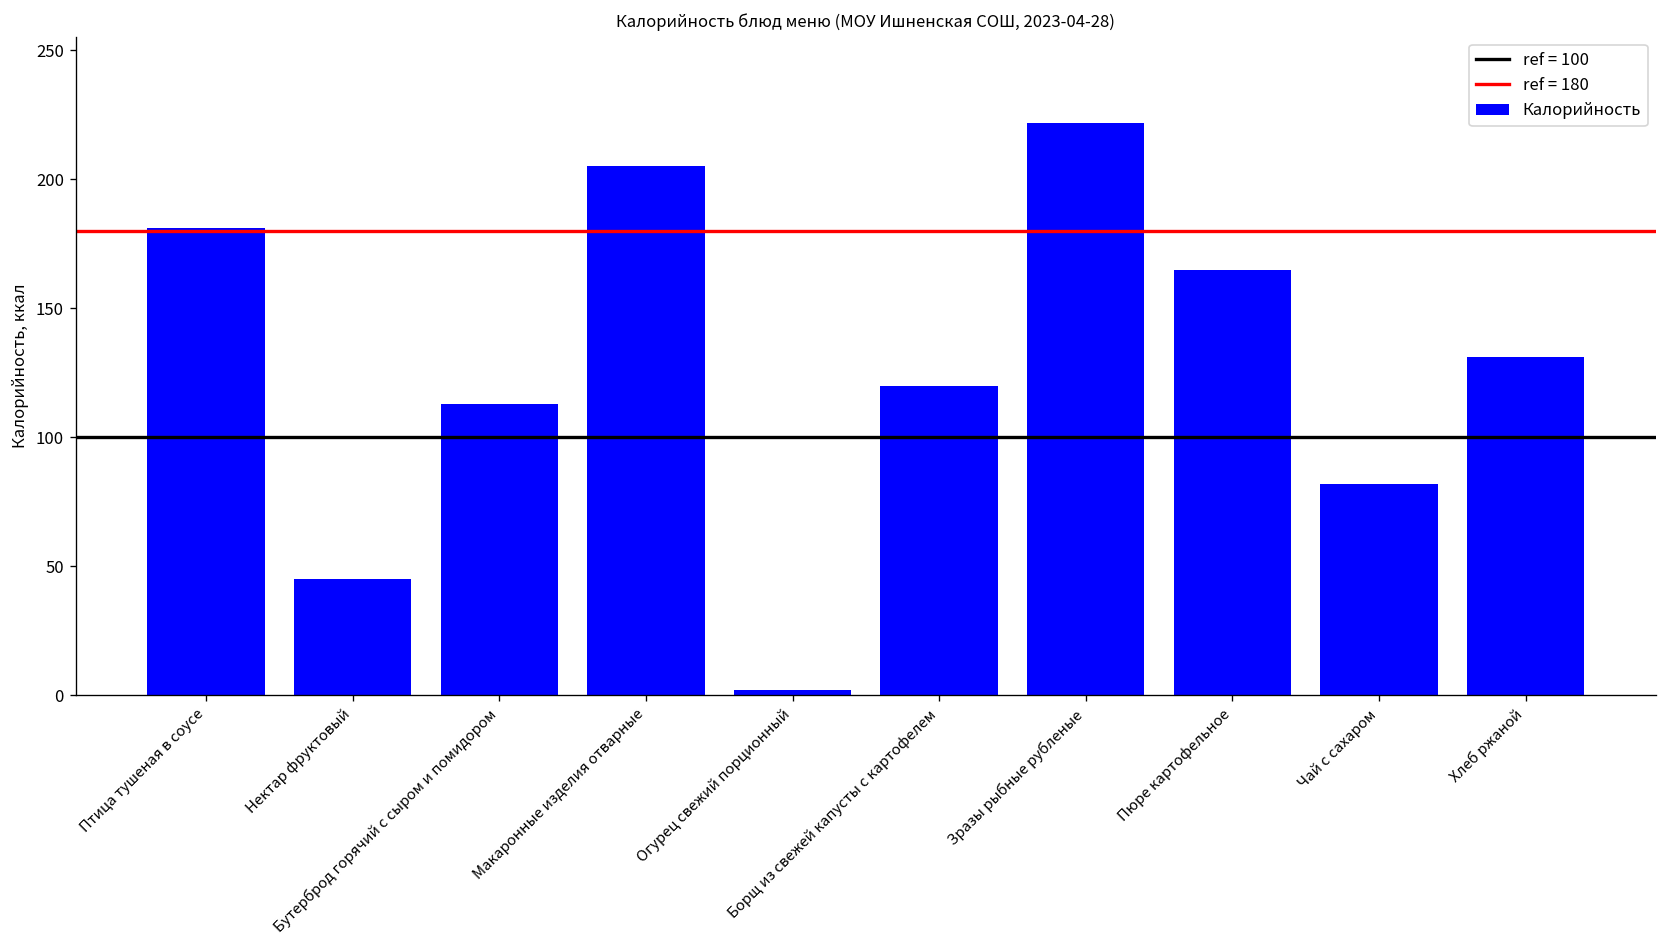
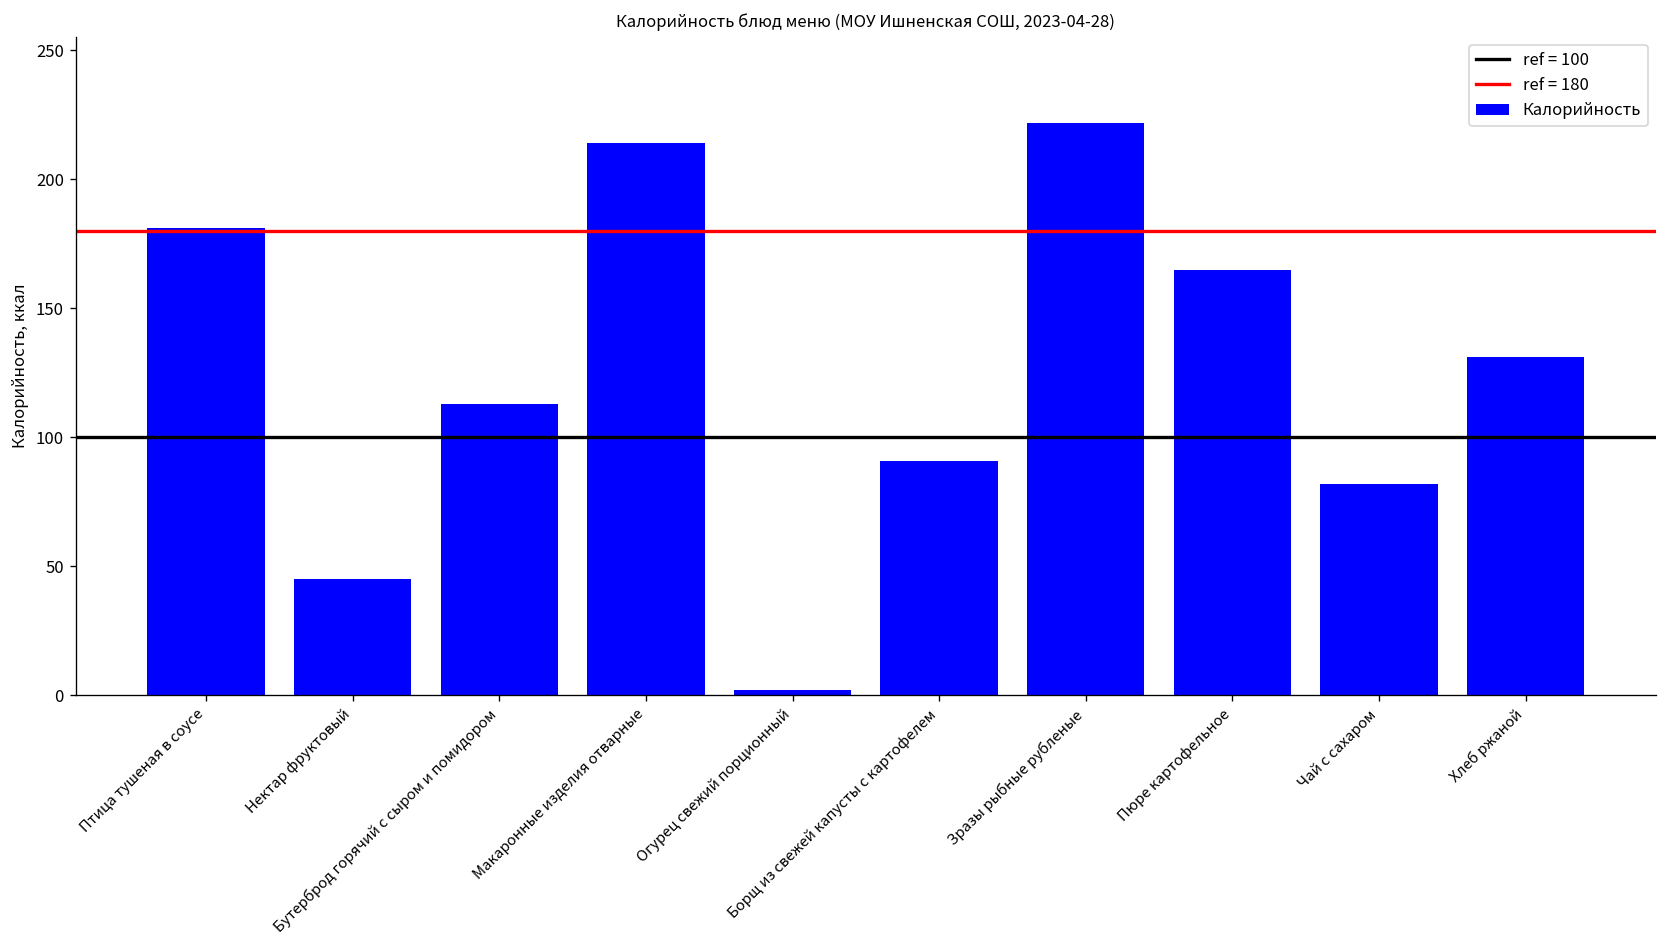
Макаронные изделия отварные: 205 -> 214
Борщ из свежей капусты с картофелем: 120 -> 91
